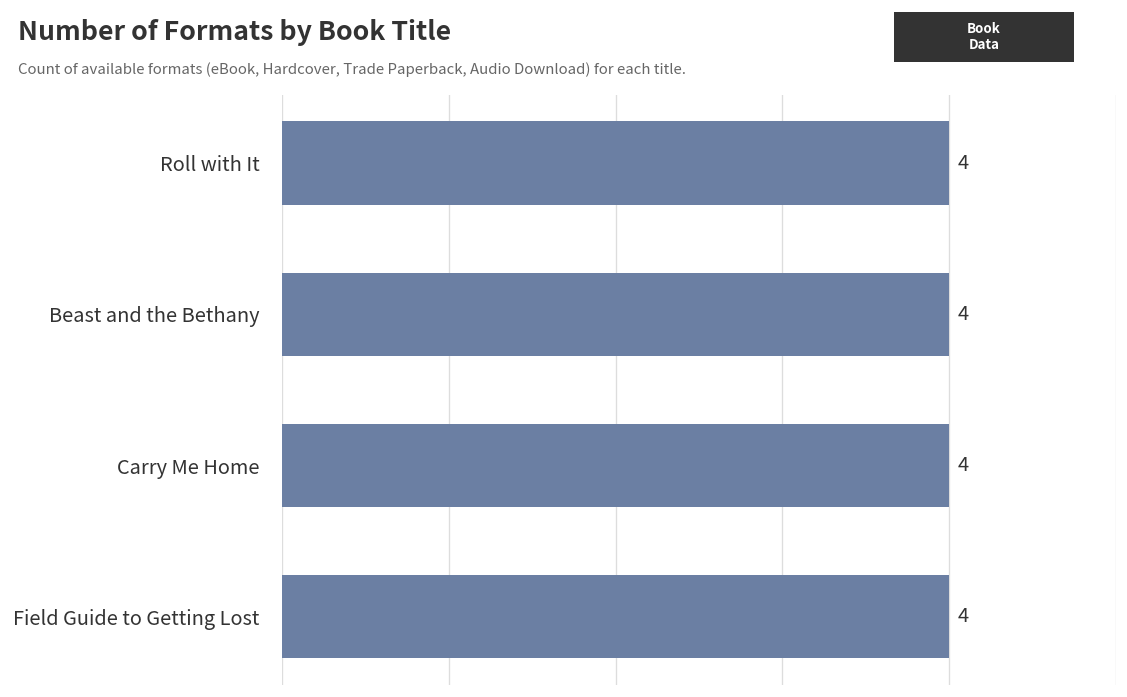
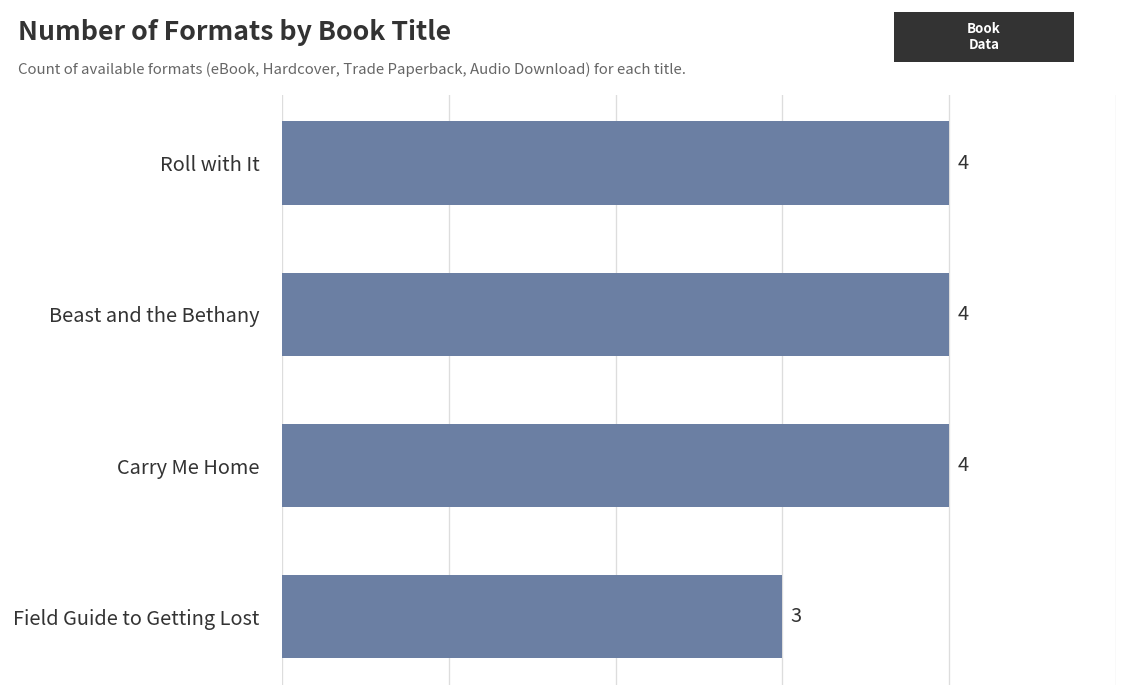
Field Guide to Getting Lost: 4 -> 3
